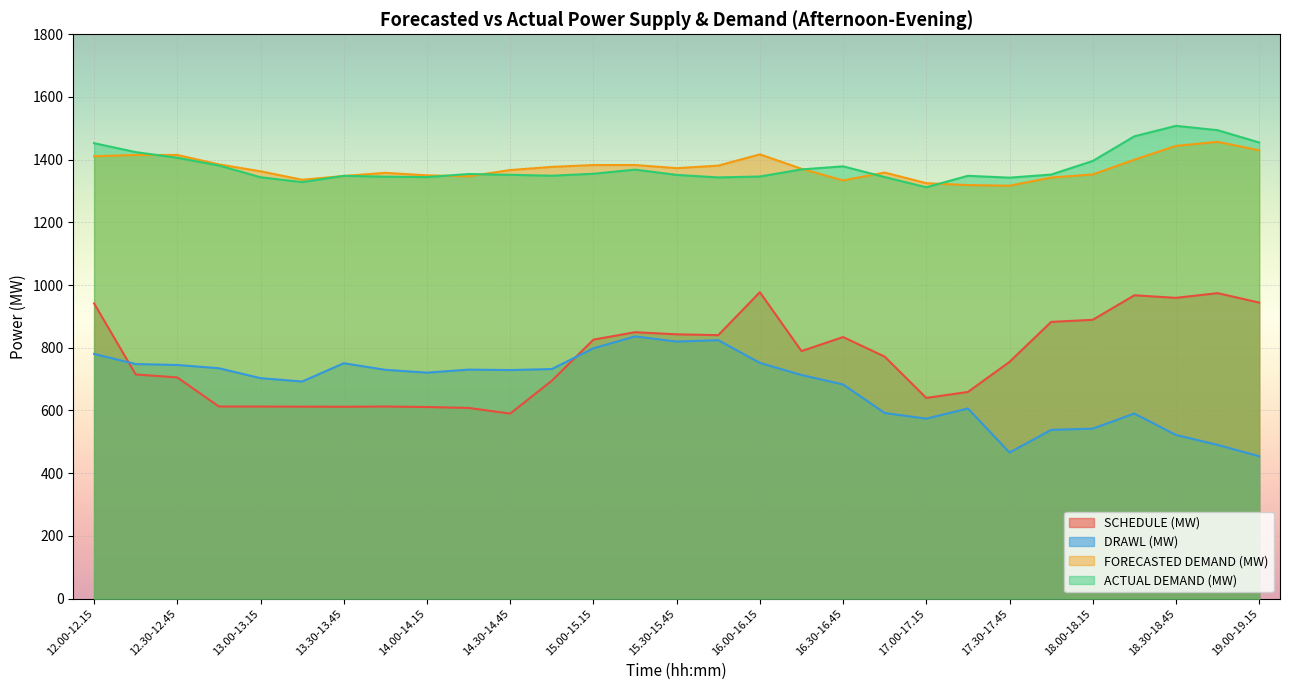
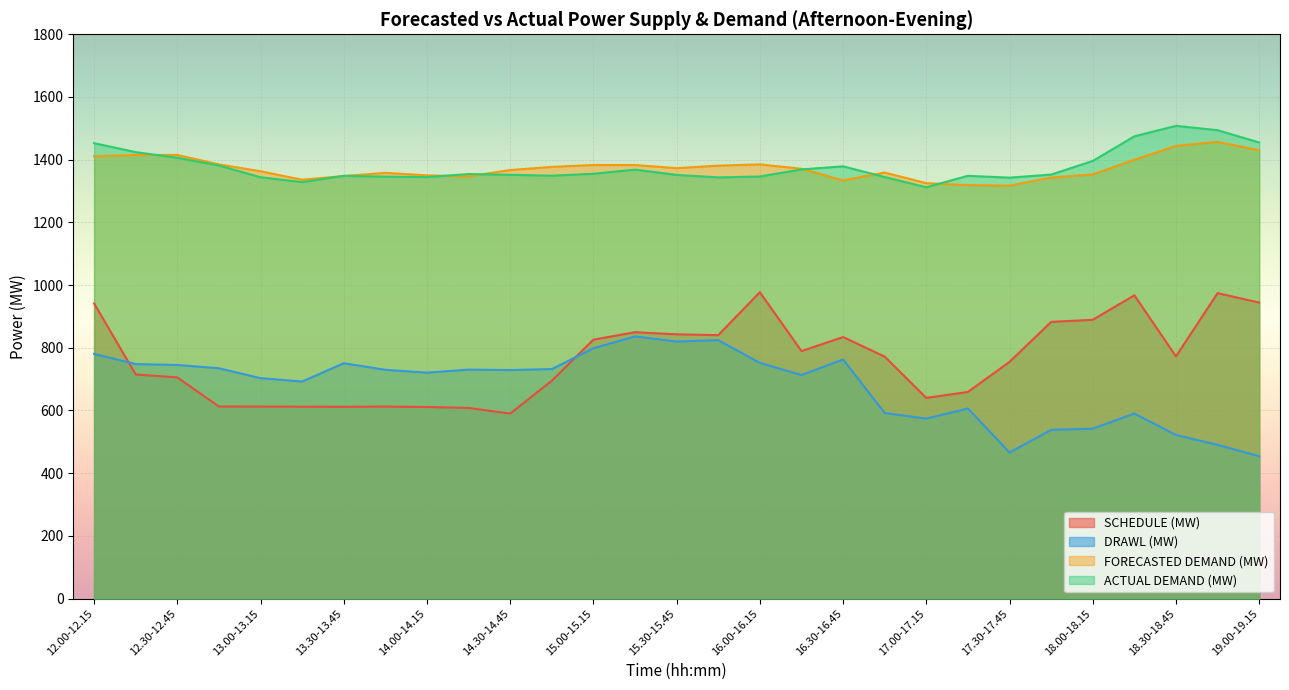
FORECASTED DEMAND (MW), 16.00-16.15: 1420 -> 1390
DRAWL (MW), 16.30-16.45: 680 -> 760
SCHEDULE (MW), 18.30-18.45: 960 -> 770
